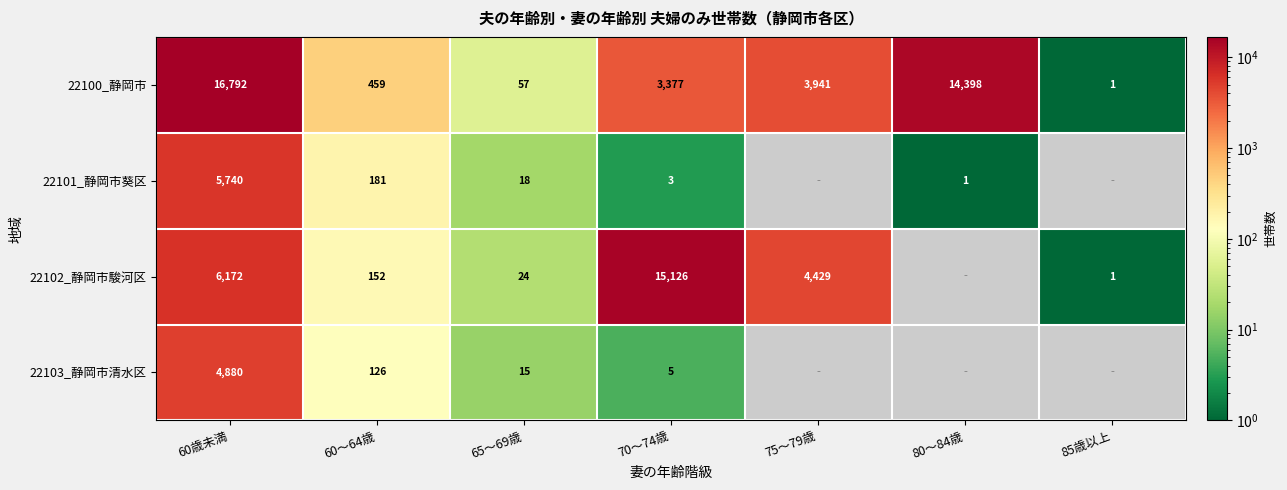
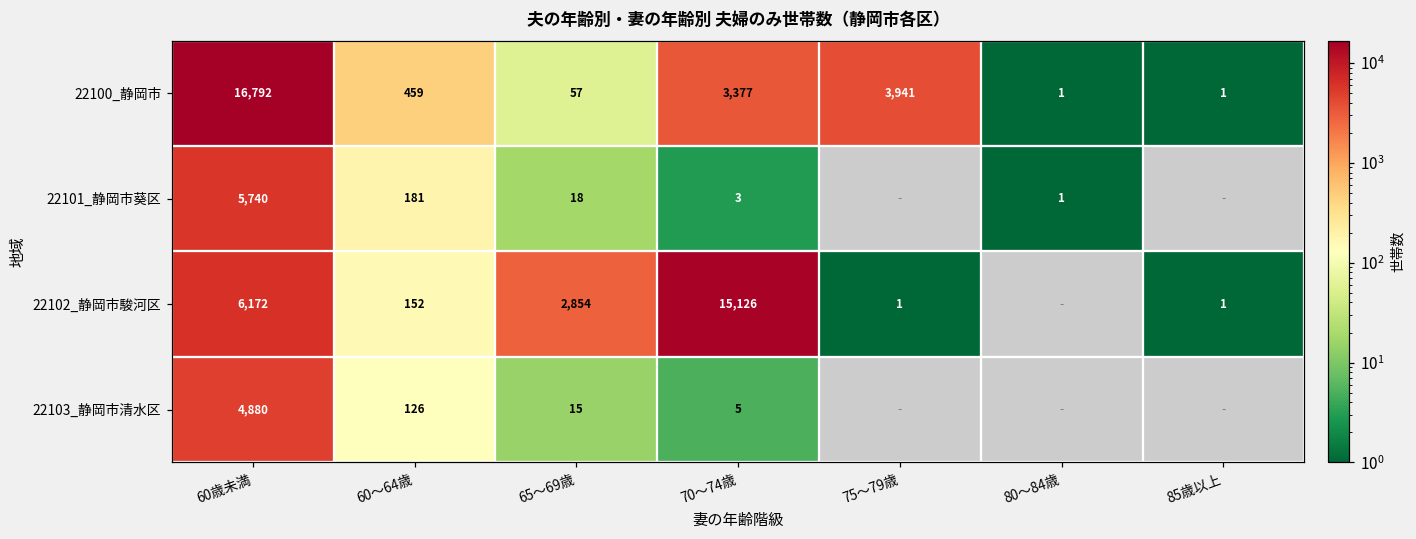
22100_静岡市, 80～84歳: 14,398 -> 1
22102_静岡市駿河区, 65～69歳: 24 -> 2,854
22102_静岡市駿河区, 75～79歳: 4,429 -> 1
